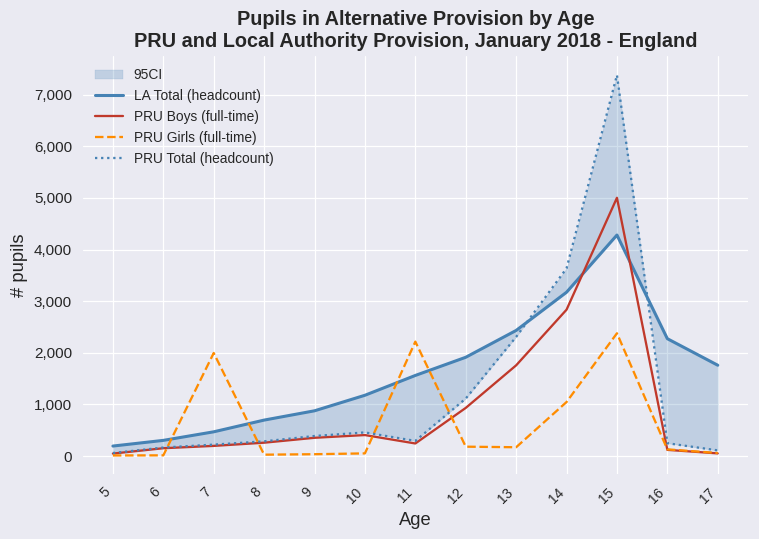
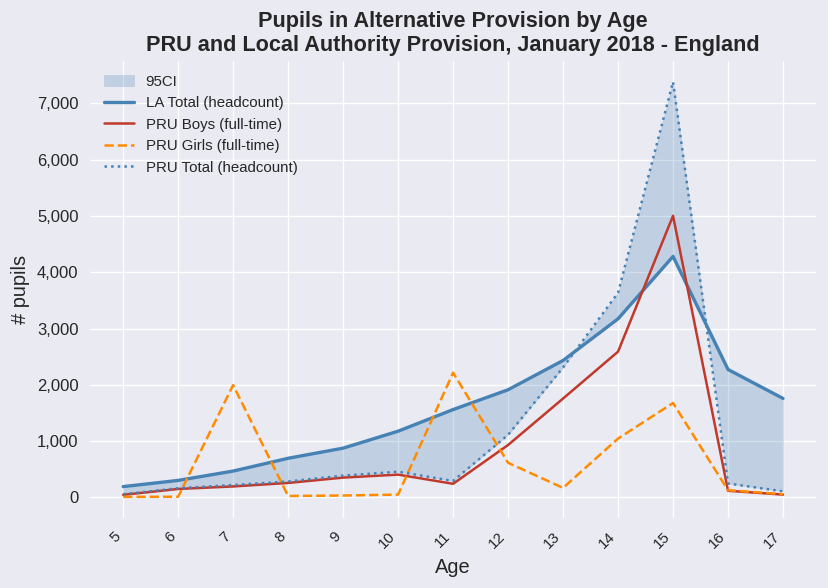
PRU Girls (full-time), 12: 200 -> 600
PRU Boys (full-time), 14: 2,800 -> 2,600
PRU Girls (full-time), 15: 2,400 -> 1,700
